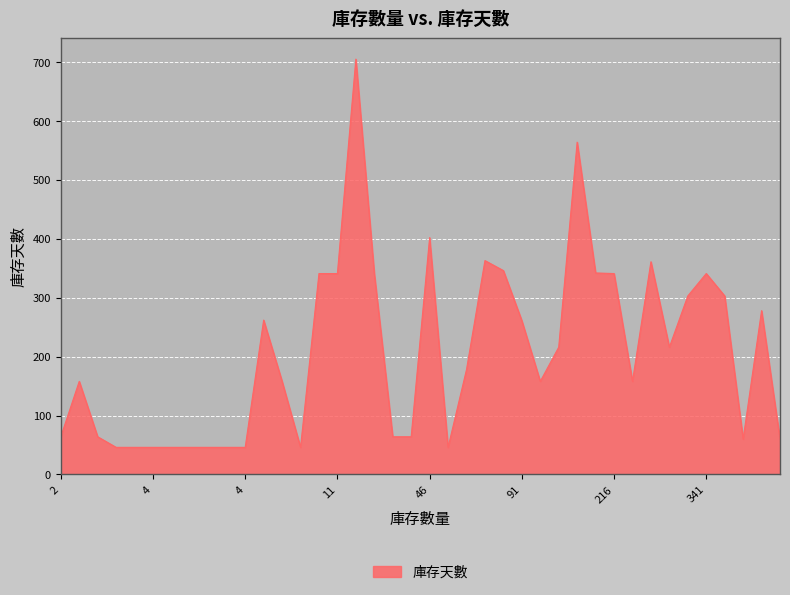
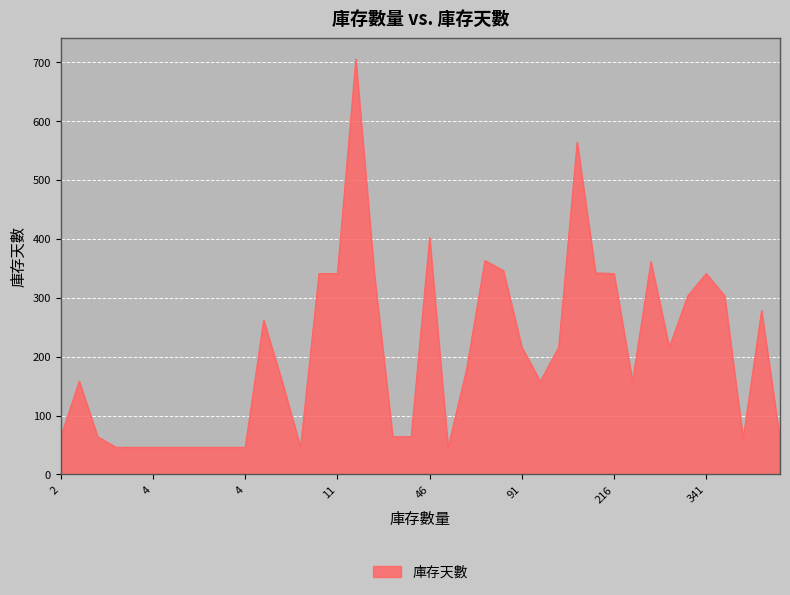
91: 260 -> 220
